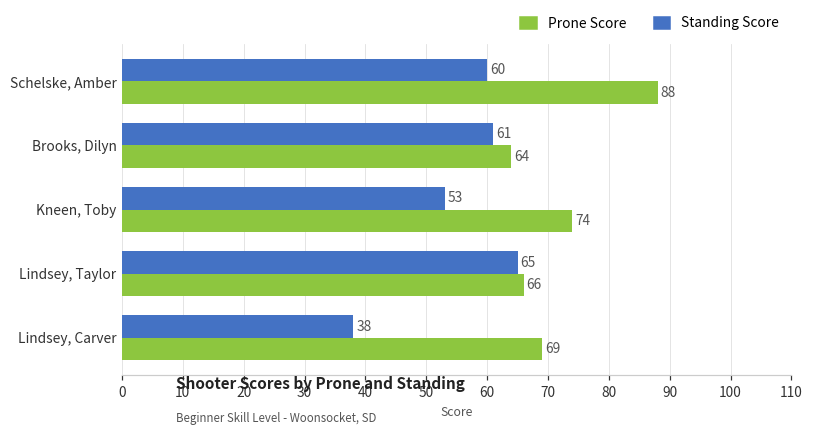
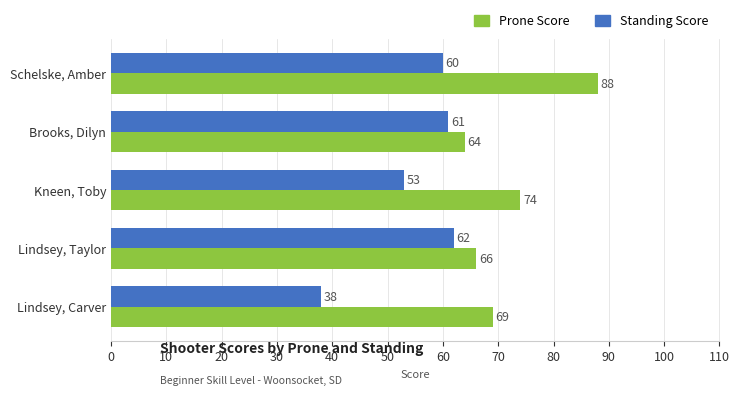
Standing Score, Lindsey, Taylor: 65 -> 62
